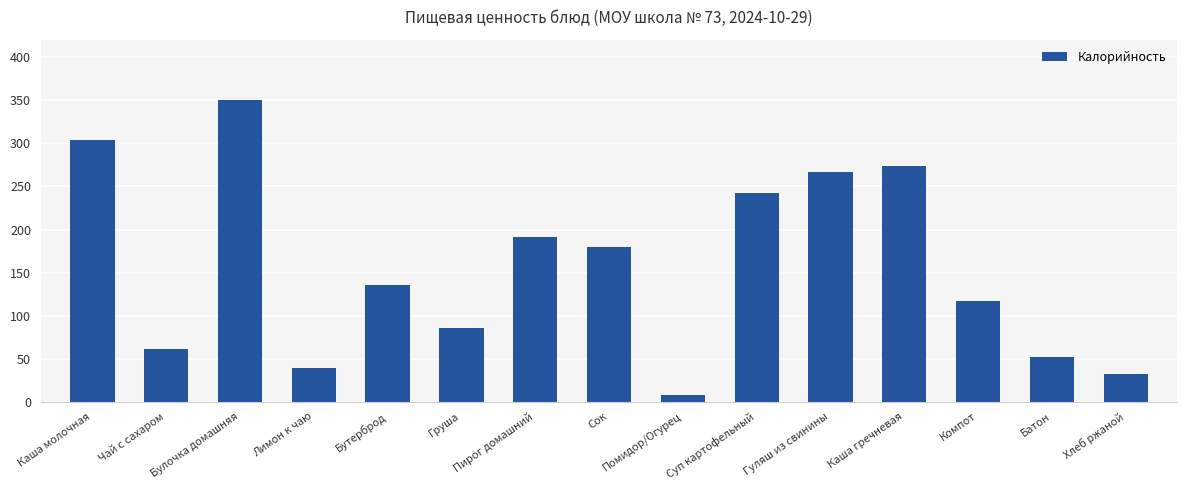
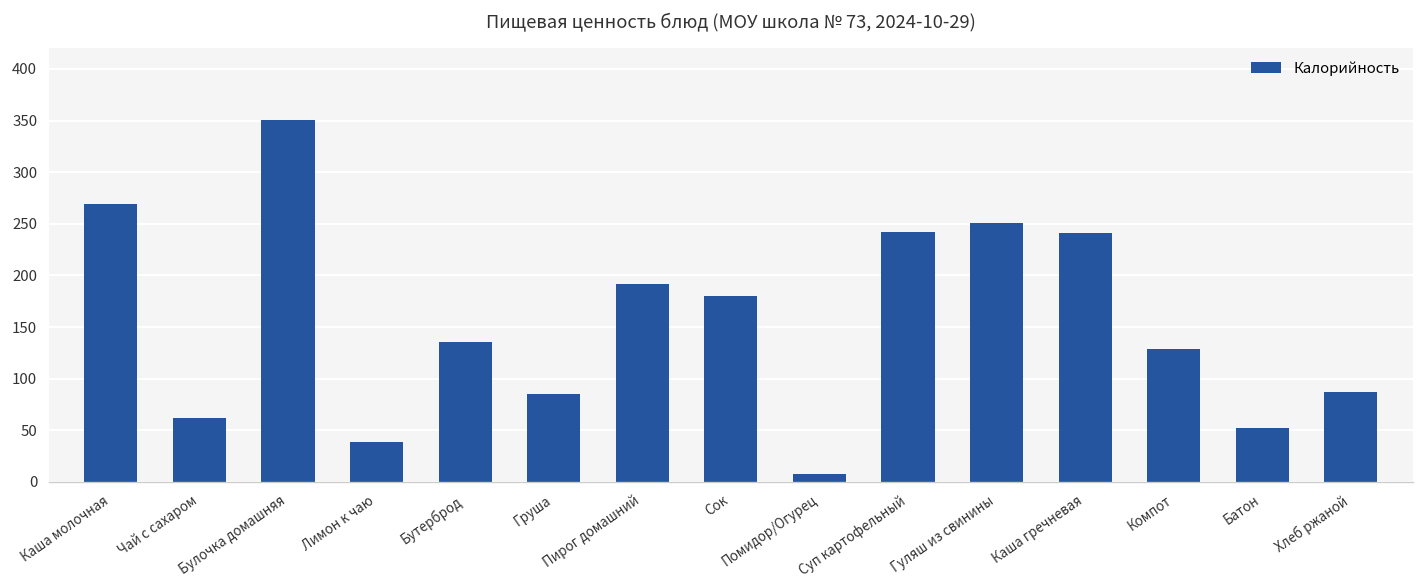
Каша молочная: 300 -> 270
Гуляш из свинины: 270 -> 250
Каша гречневая: 270 -> 240
Компот: 120 -> 130
Хлеб ржаной: 30 -> 90
